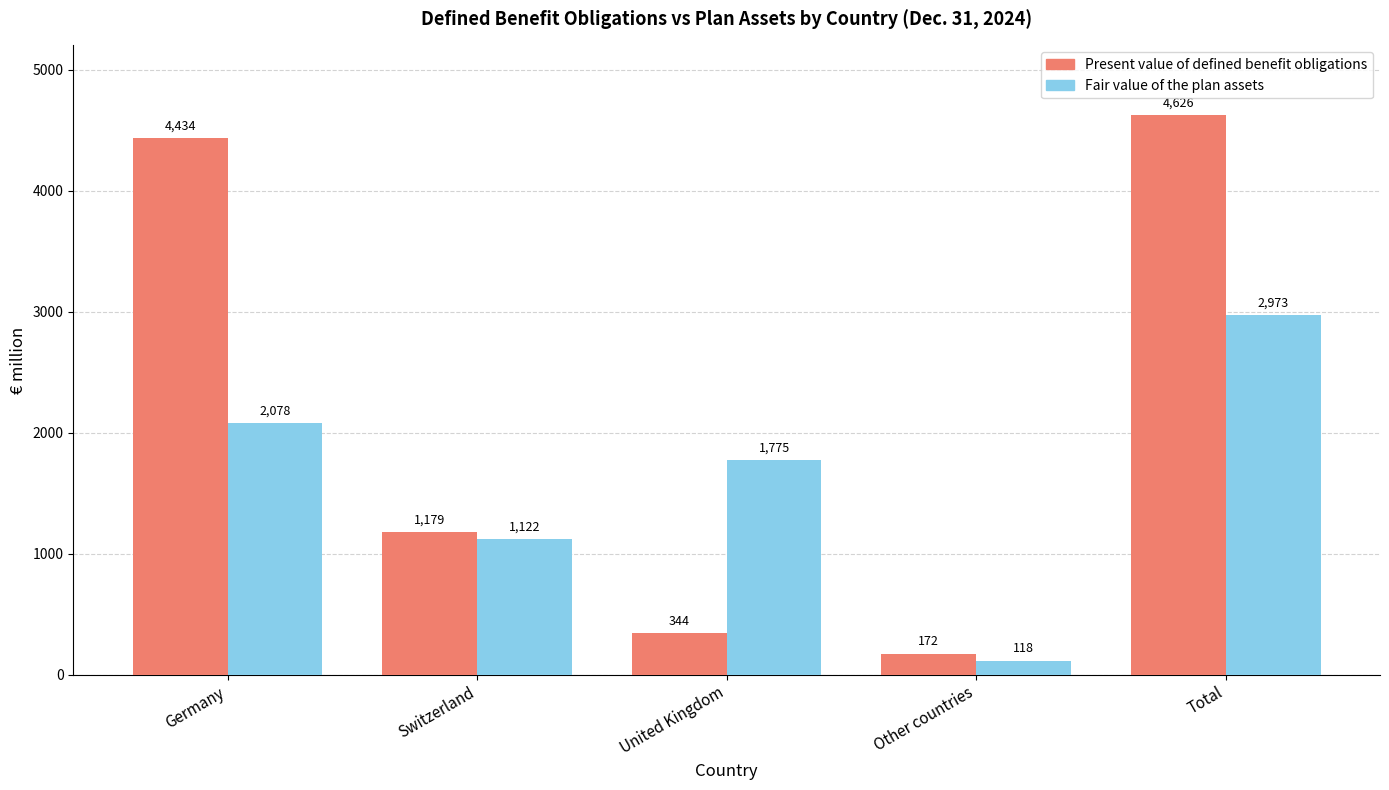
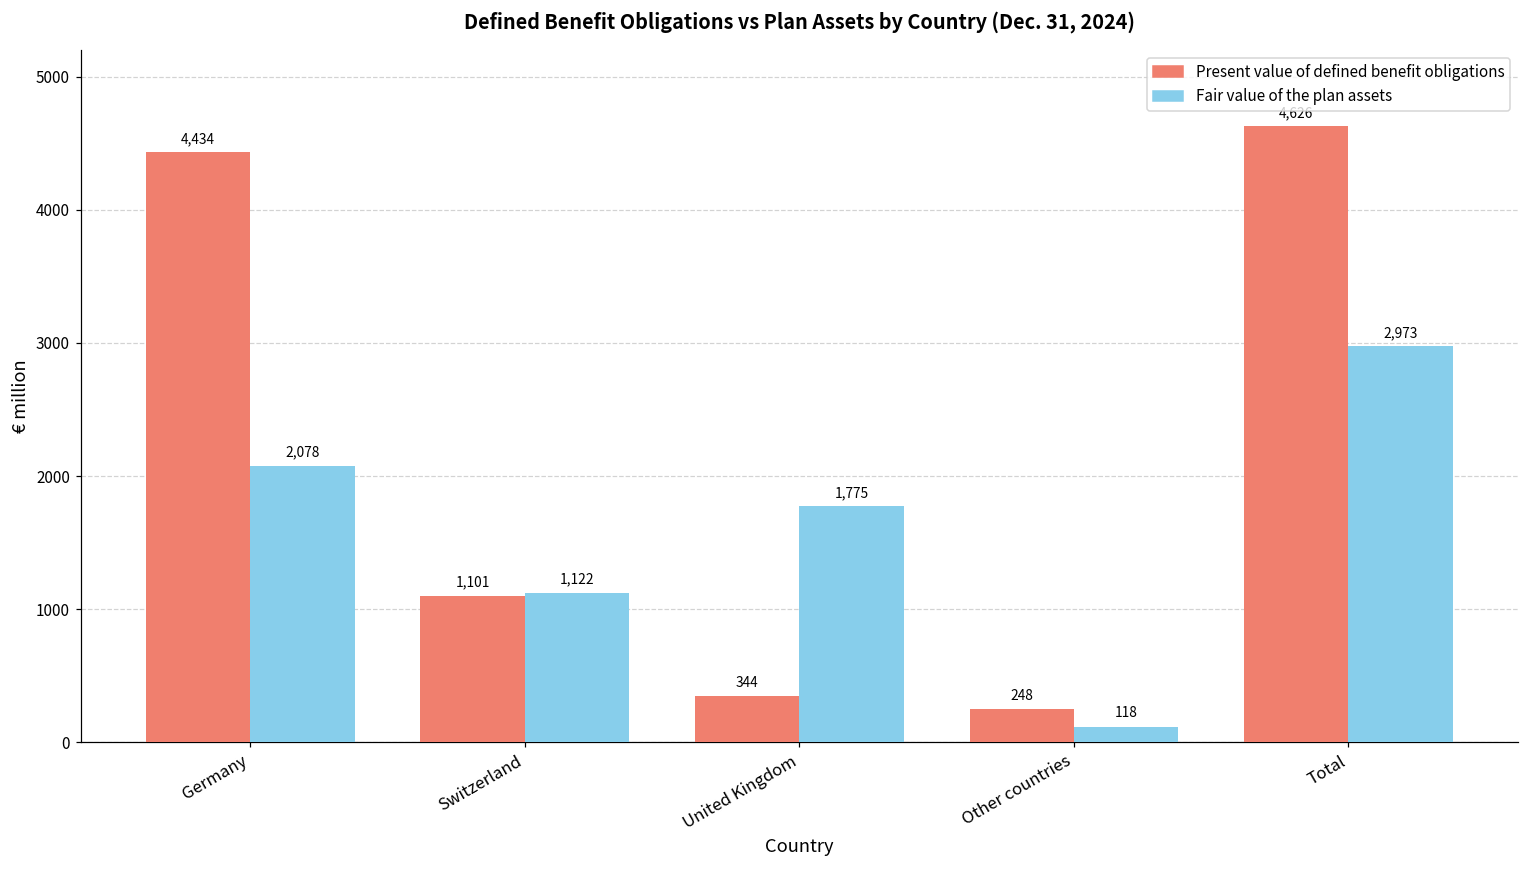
Present value of defined benefit obligations, Switzerland: 1,179 -> 1,101
Present value of defined benefit obligations, Other countries: 172 -> 248
